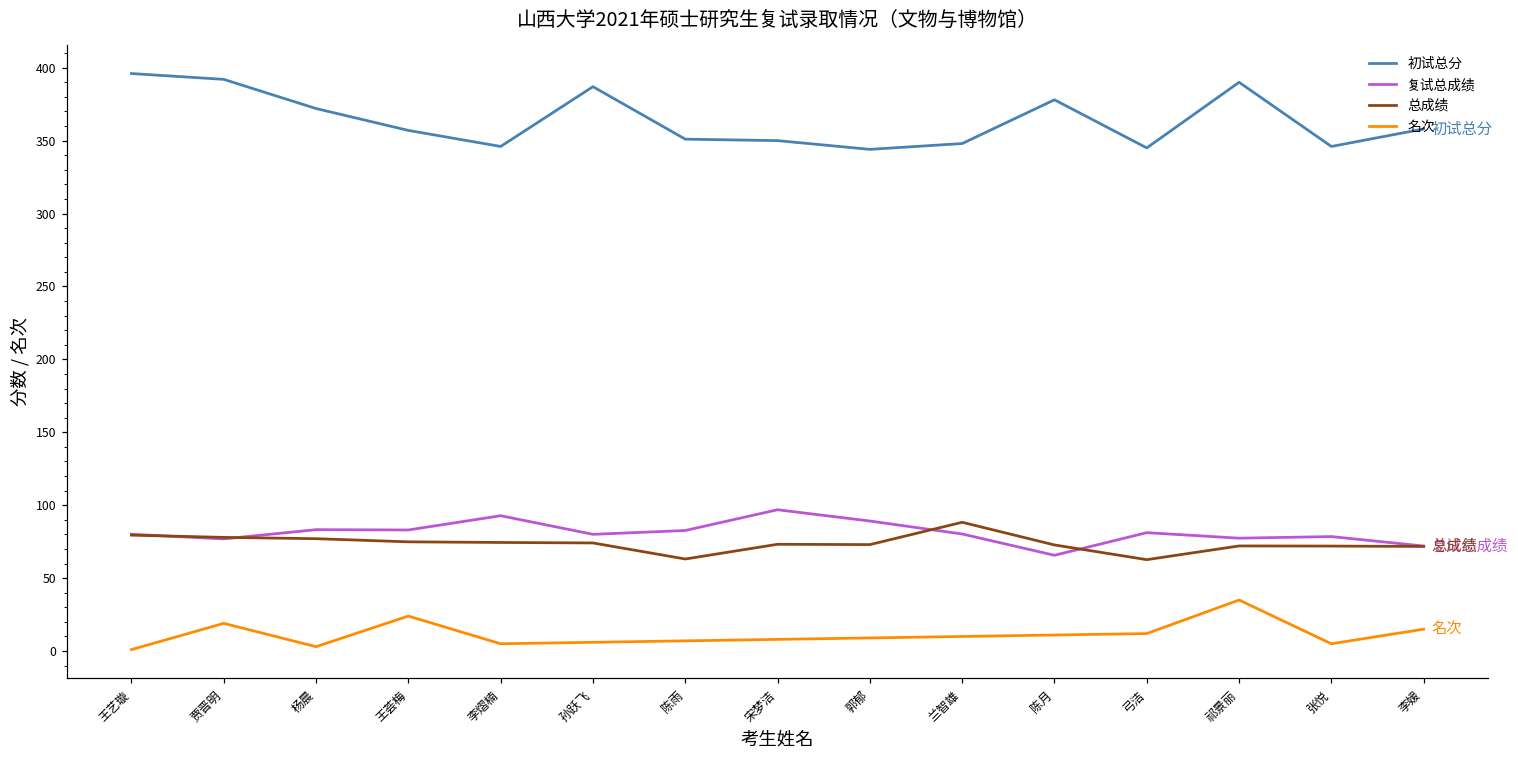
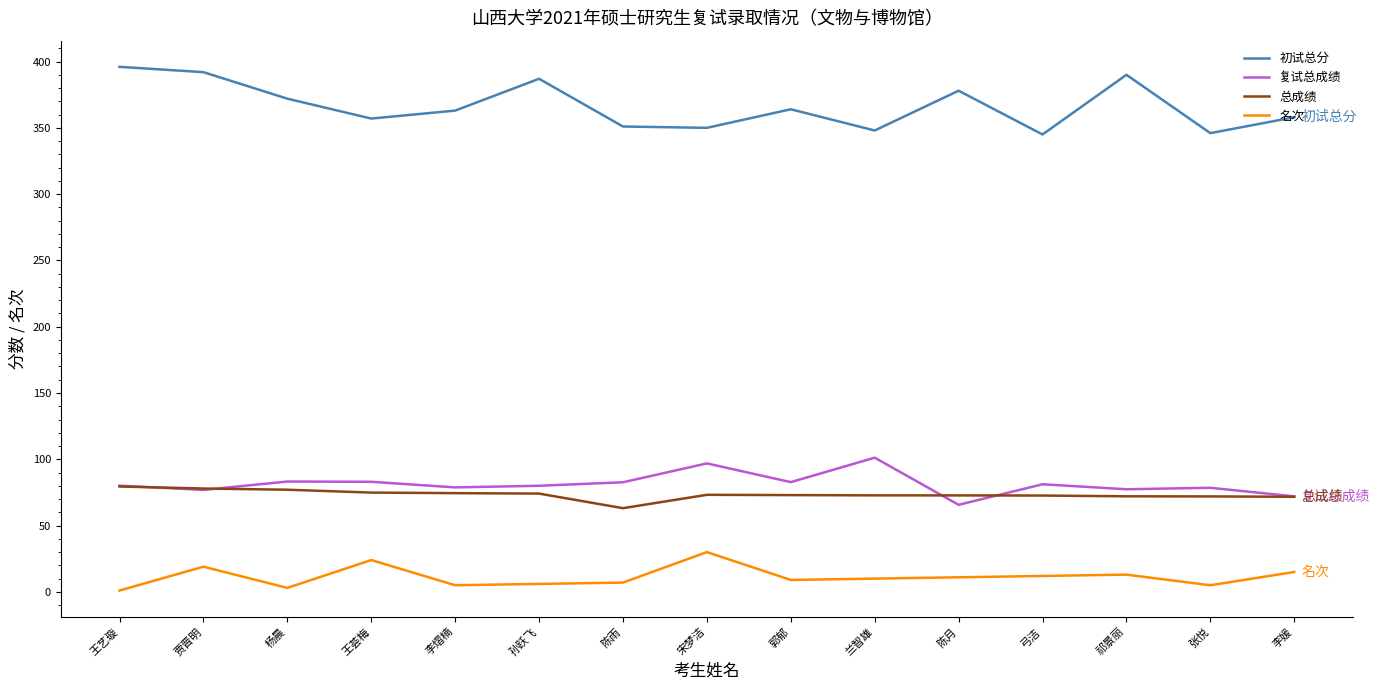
初试总分, 李熠楠: 346 -> 363
复试总成绩, 李熠楠: 93 -> 79
名次, 宋梦洁: 8 -> 30
初试总分, 郭郁: 344 -> 364
复试总成绩, 郭郁: 89 -> 83
复试总成绩, 兰智雄: 80 -> 101
总成绩, 兰智雄: 88 -> 73
总成绩, 弓洁: 63 -> 73
名次, 祁景丽: 35 -> 13
